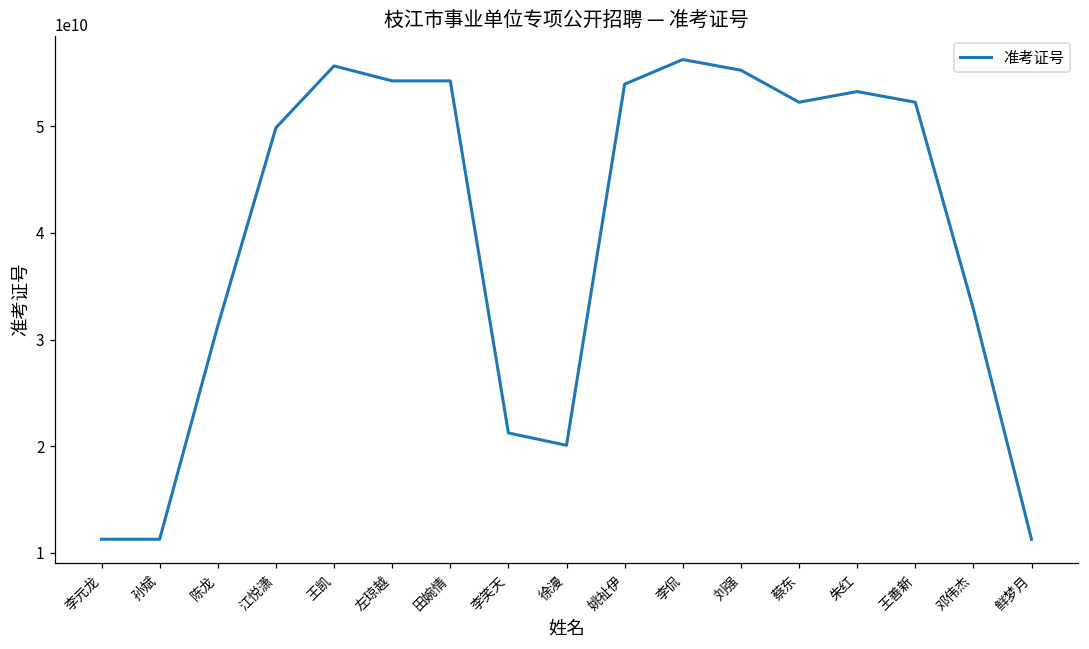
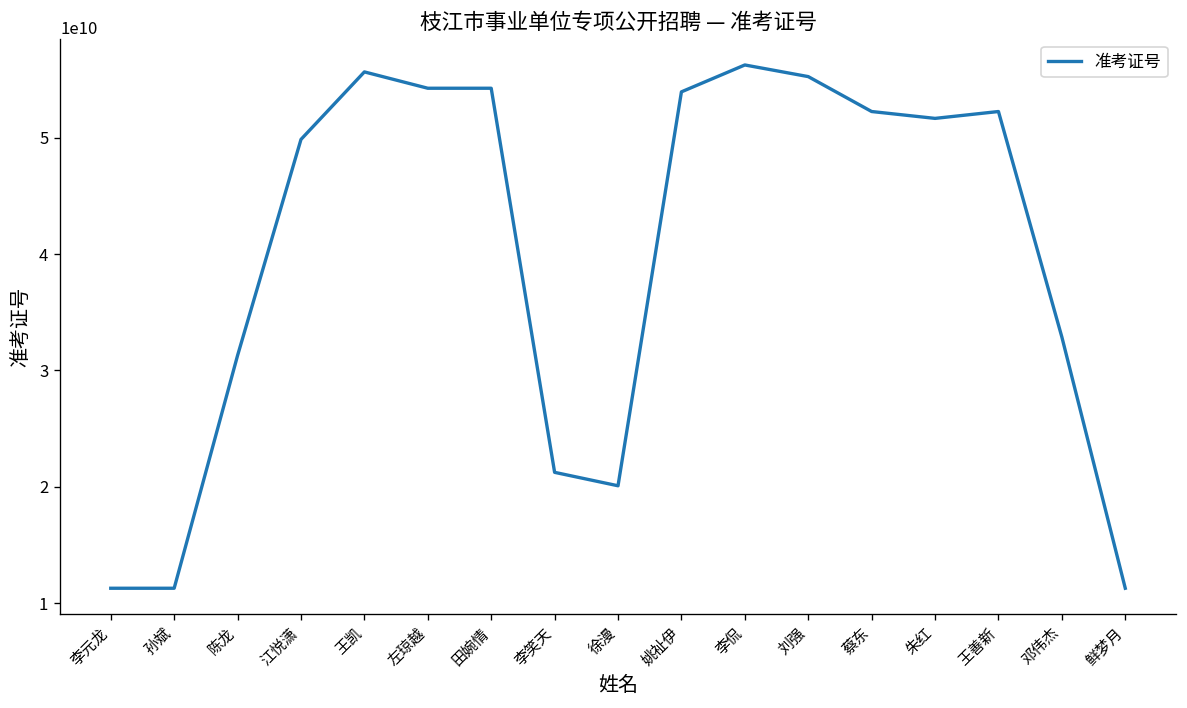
朱红: 53000000000 -> 52000000000
